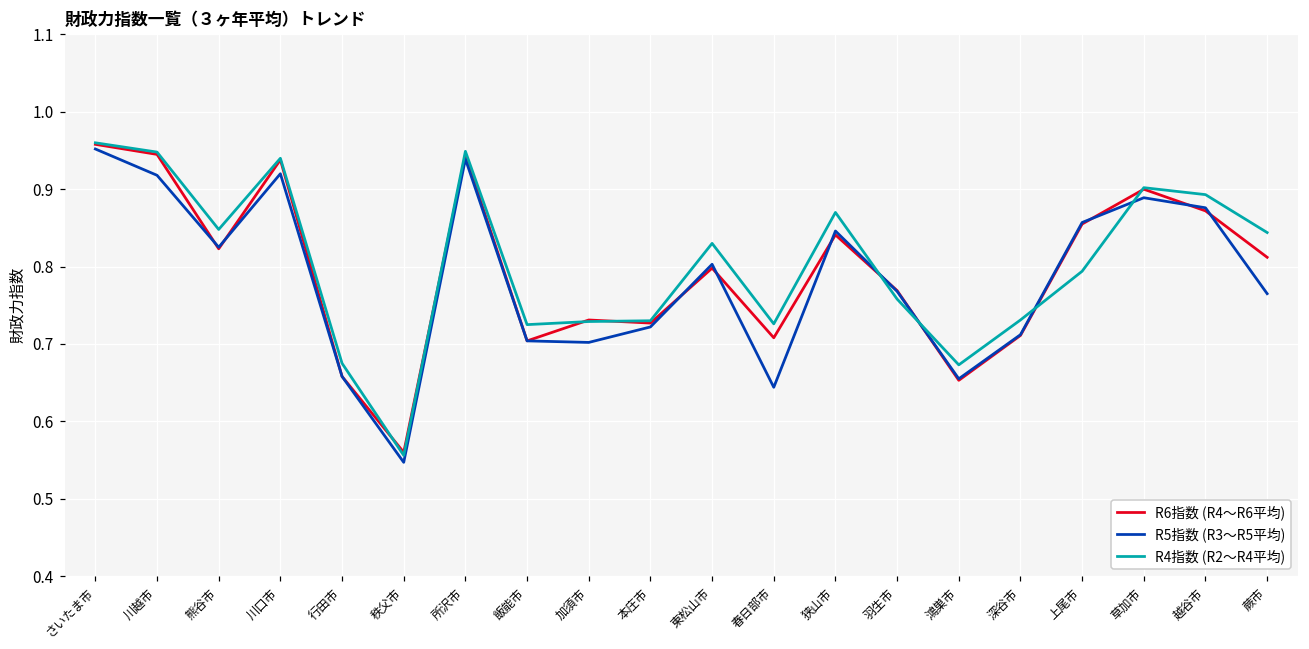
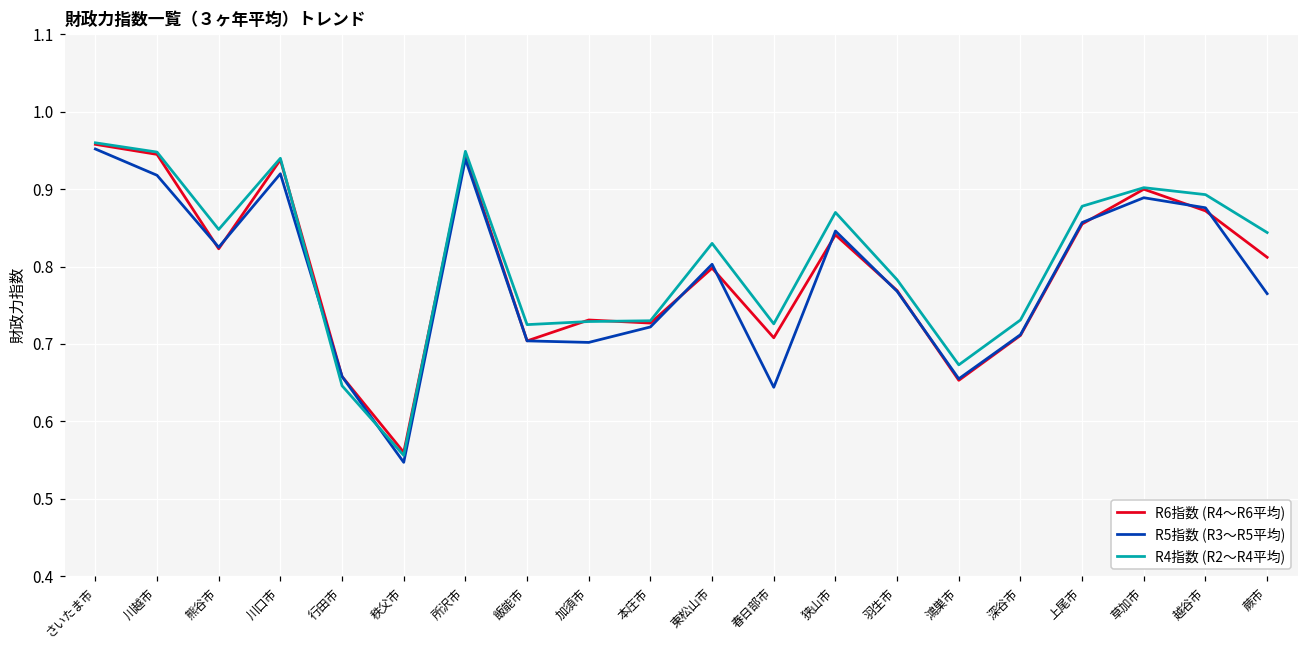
R4指数 (R2～R4平均), 行田市: 0.68 -> 0.65
R4指数 (R2～R4平均), 羽生市: 0.76 -> 0.78
R4指数 (R2～R4平均), 上尾市: 0.79 -> 0.88
